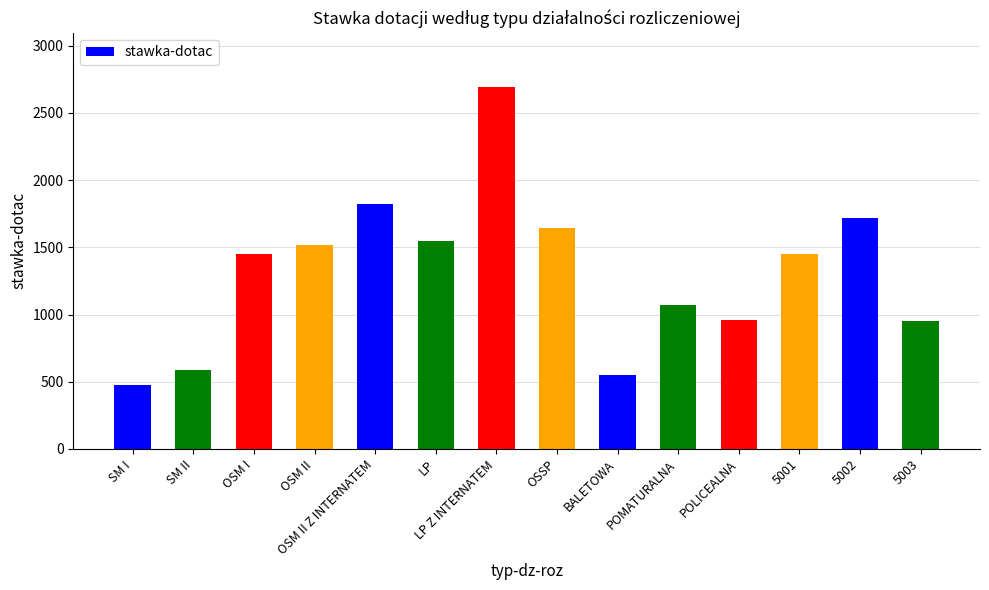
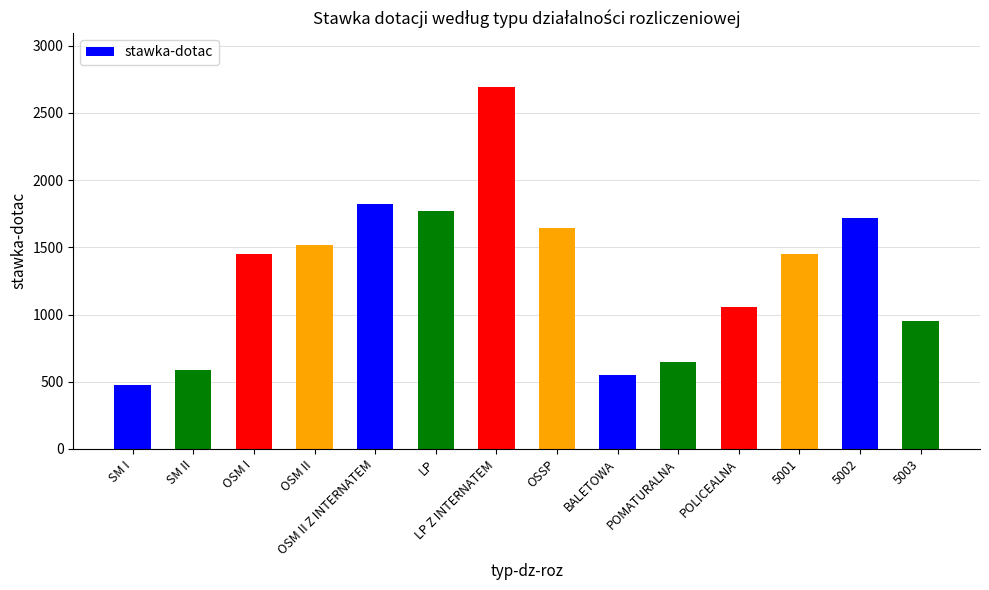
LP: 1550 -> 1770
POMATURALNA: 1070 -> 640
POLICEALNA: 960 -> 1060
